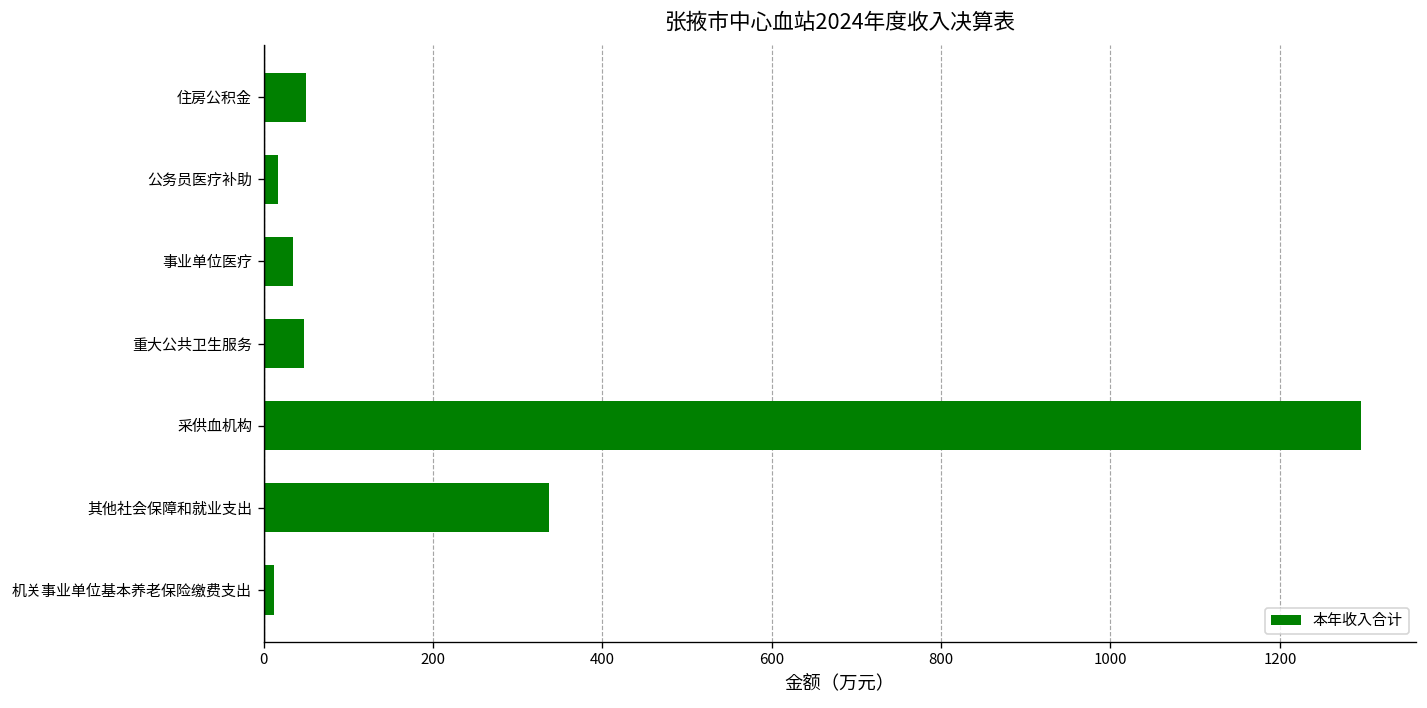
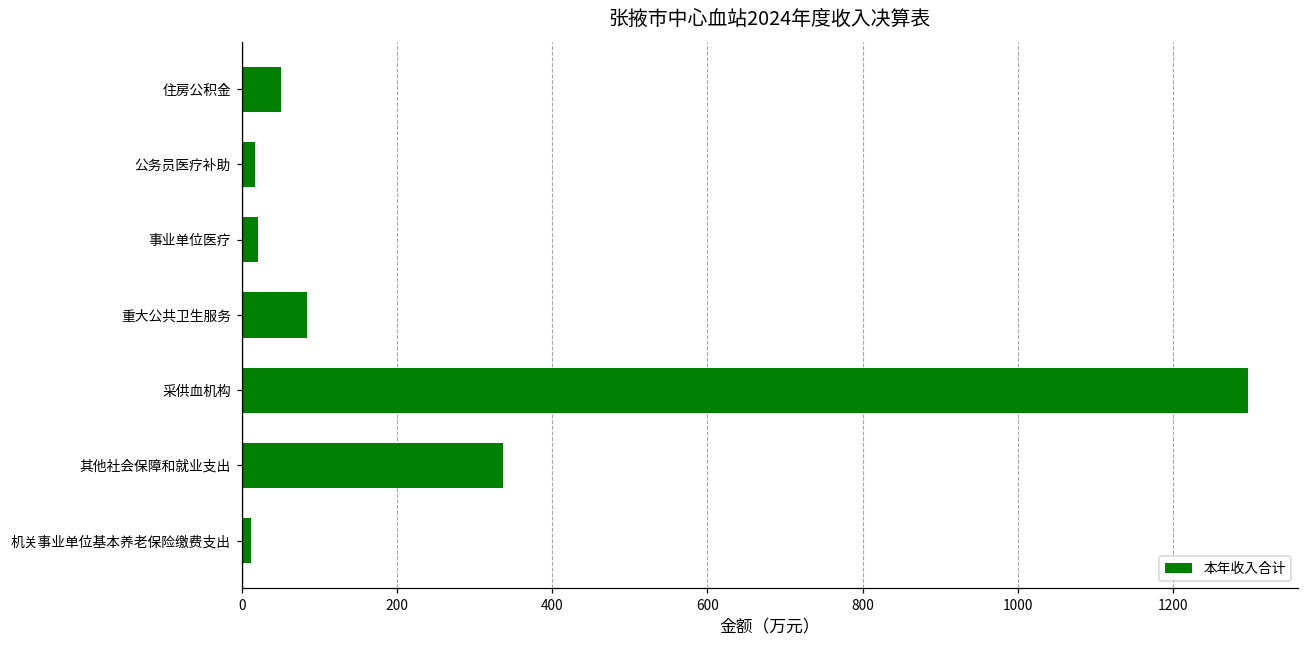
事业单位医疗: 30 -> 20
重大公共卫生服务: 50 -> 80
